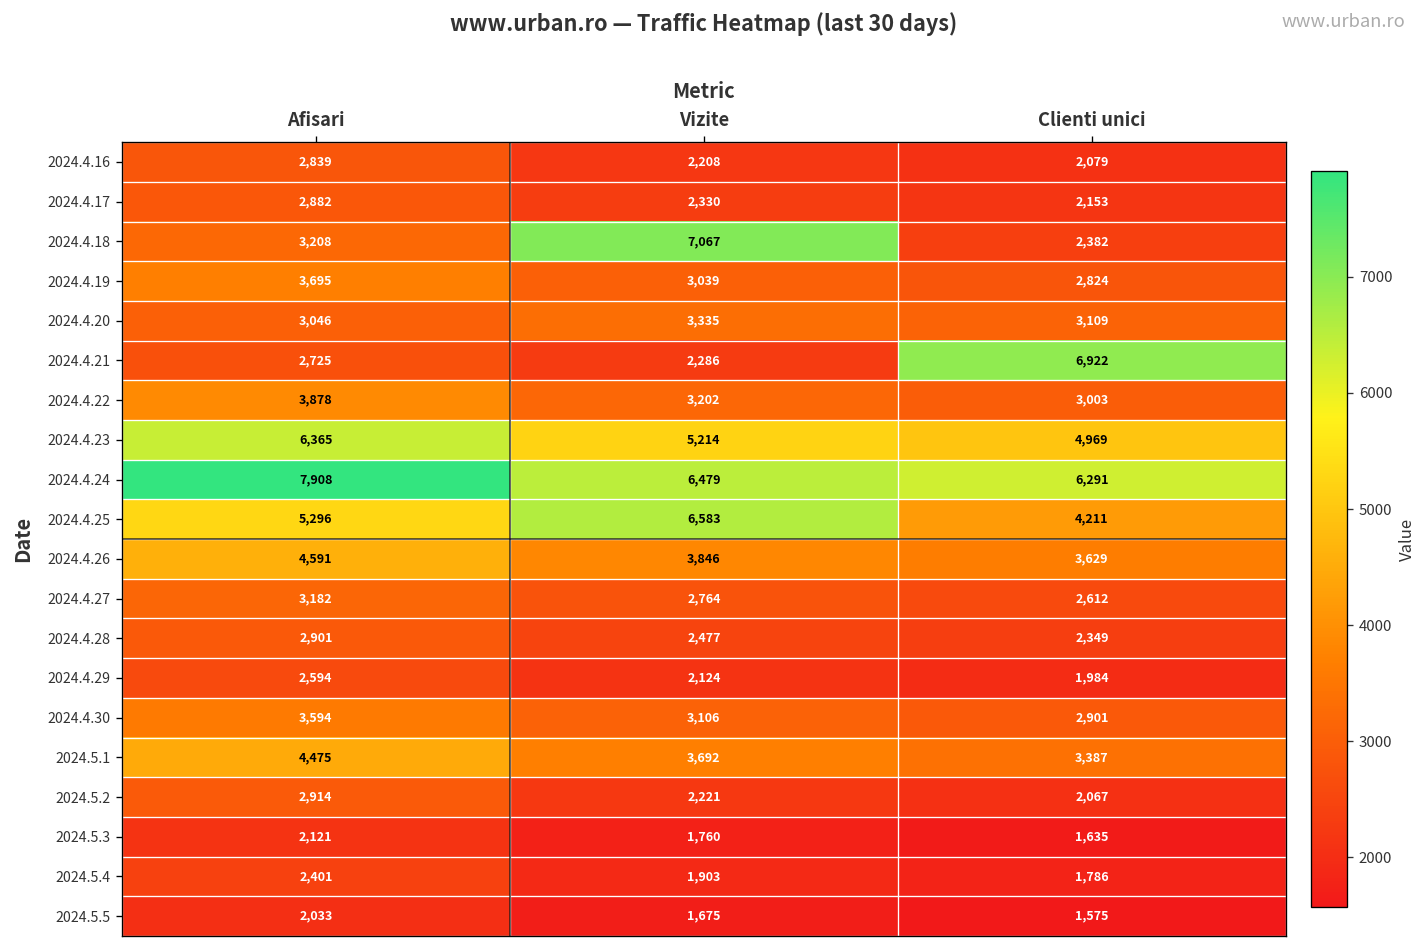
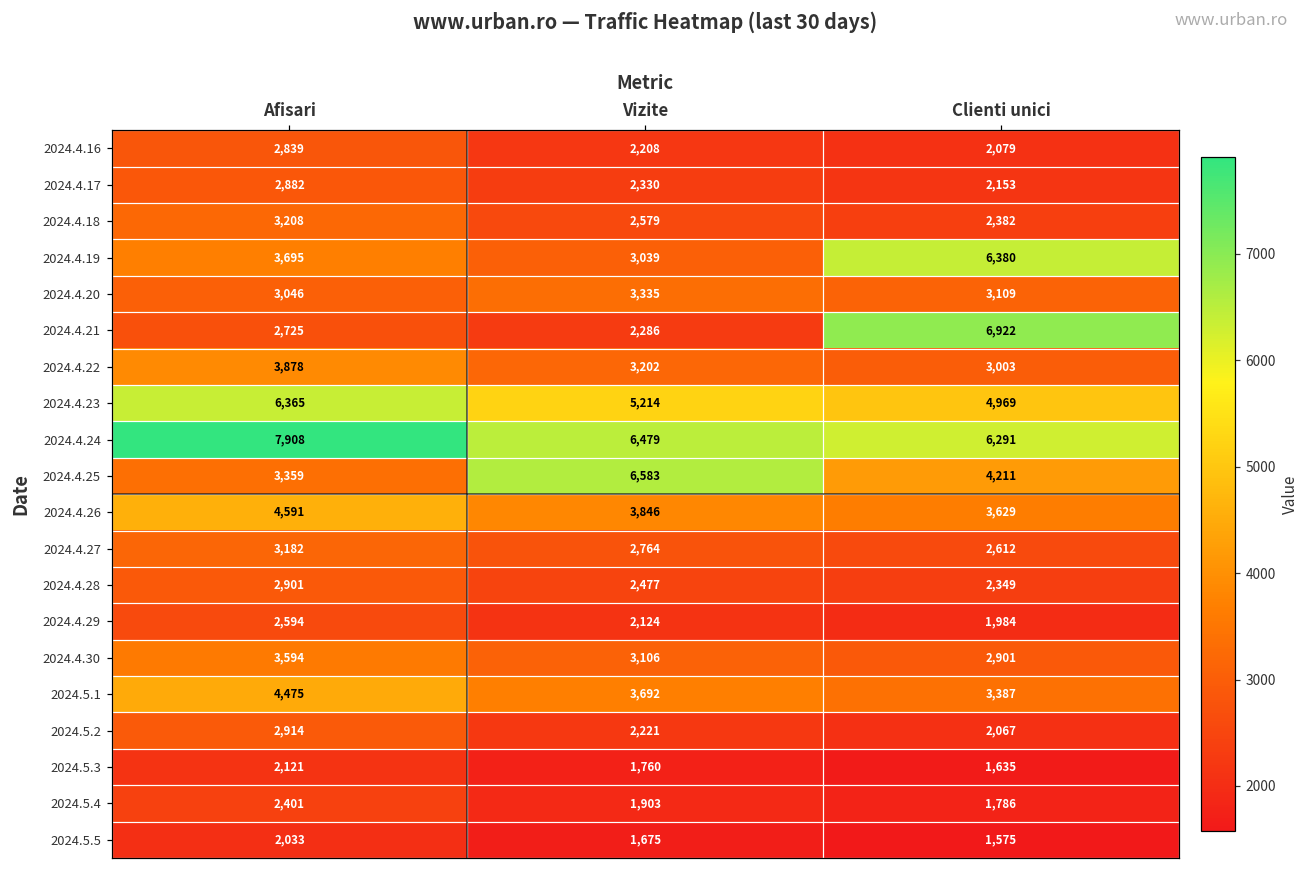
2024.4.18, Vizite: 7,067 -> 2,579
2024.4.19, Clienti unici: 2,824 -> 6,380
2024.4.25, Afisari: 5,296 -> 3,359
